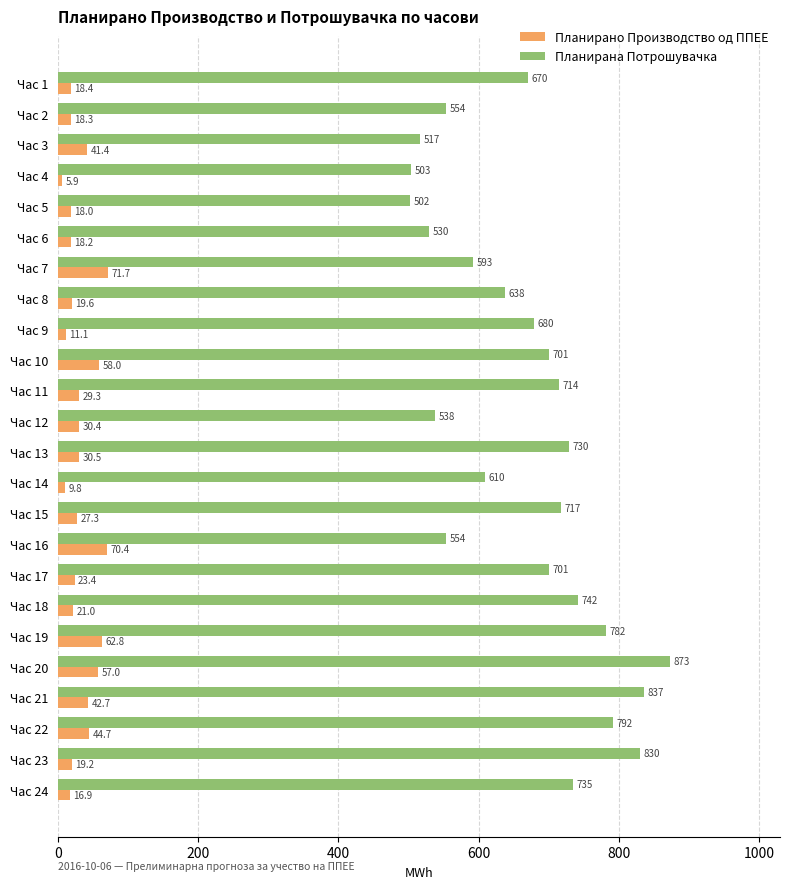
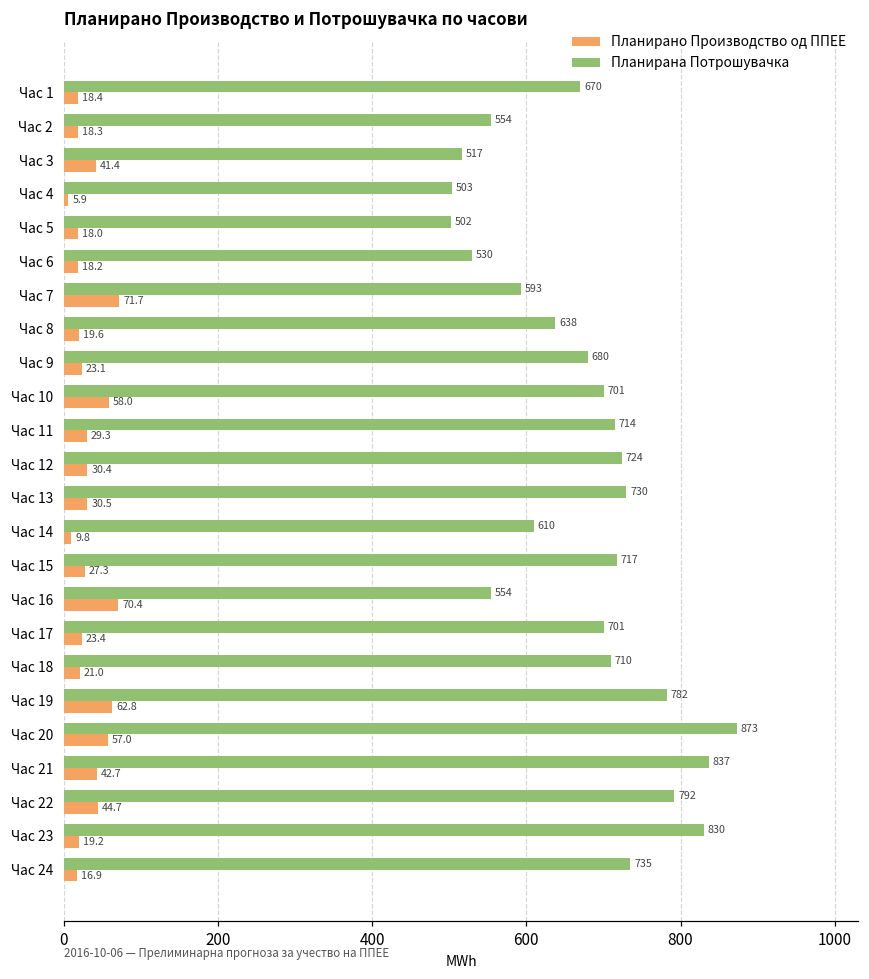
Планирано Производство од ППЕЕ, Час 9: 11.1 -> 23.1
Планирана Потрошувачка, Час 12: 538 -> 724
Планирана Потрошувачка, Час 18: 742 -> 710
